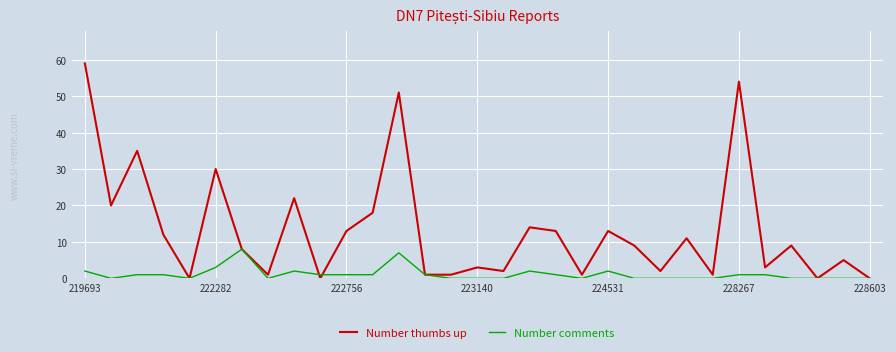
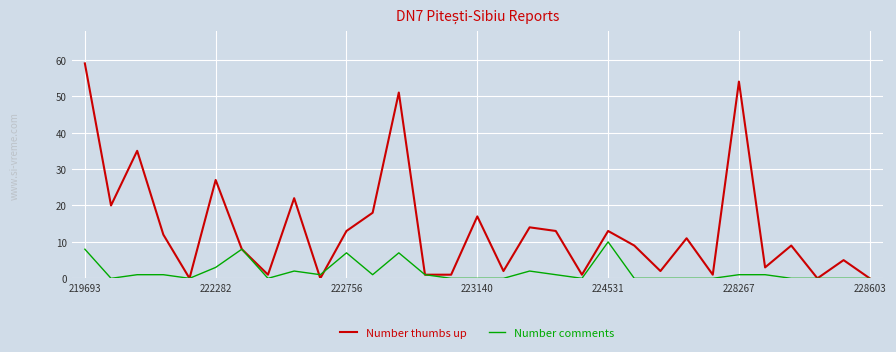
Number comments, 219693: 2 -> 8
Number thumbs up, 222282: 30 -> 27
Number comments, 222756: 1 -> 7
Number thumbs up, 223140: 3 -> 17
Number comments, 224531: 2 -> 10
